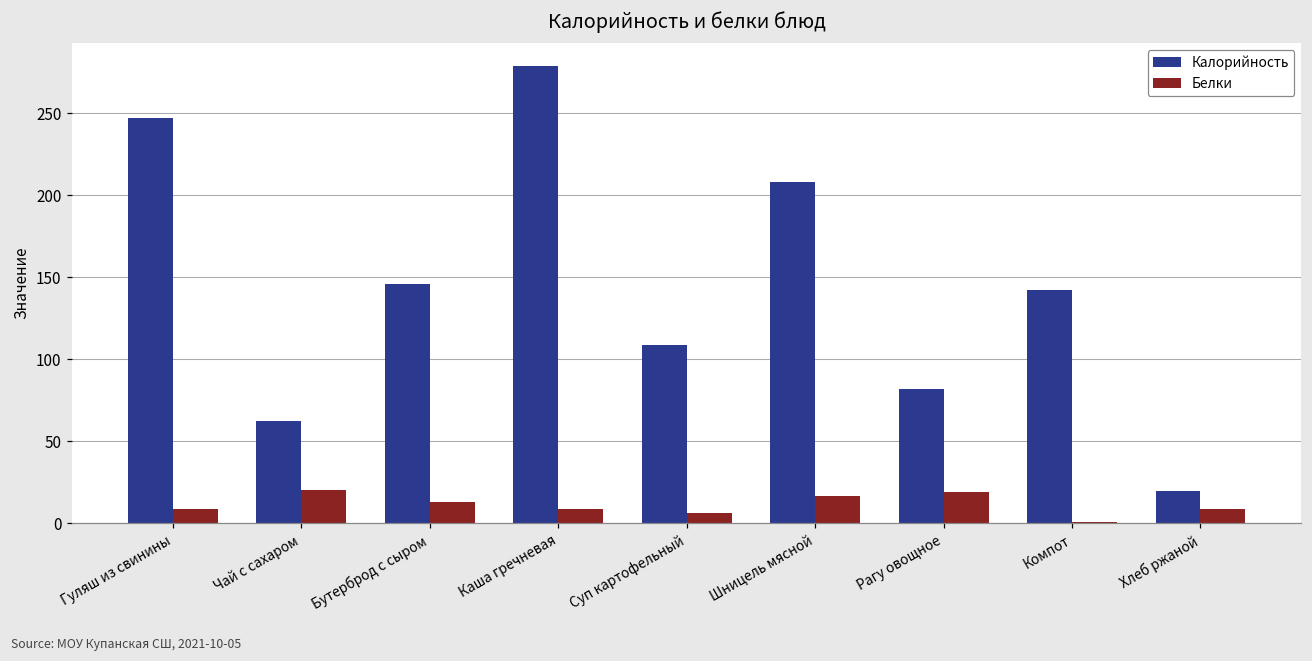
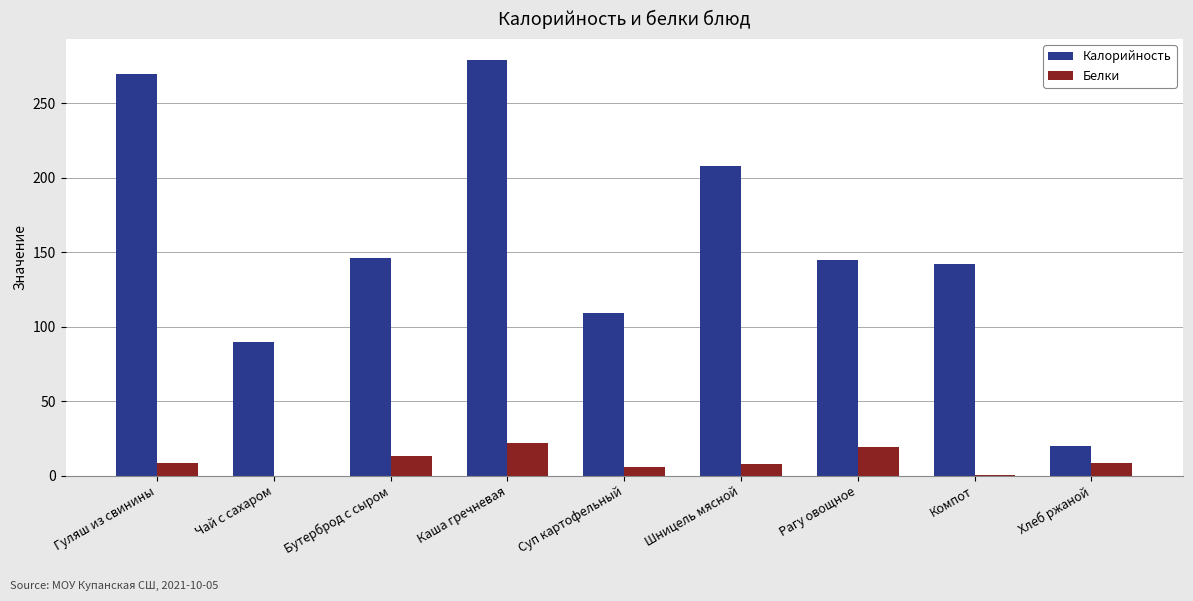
Калорийность, Гуляш из свинины: 247 -> 270
Калорийность, Чай с сахаром: 62 -> 89
Белки, Чай с сахаром: 20 -> 0
Белки, Каша гречневая: 9 -> 22
Белки, Шницель мясной: 17 -> 8
Калорийность, Рагу овощное: 82 -> 145
